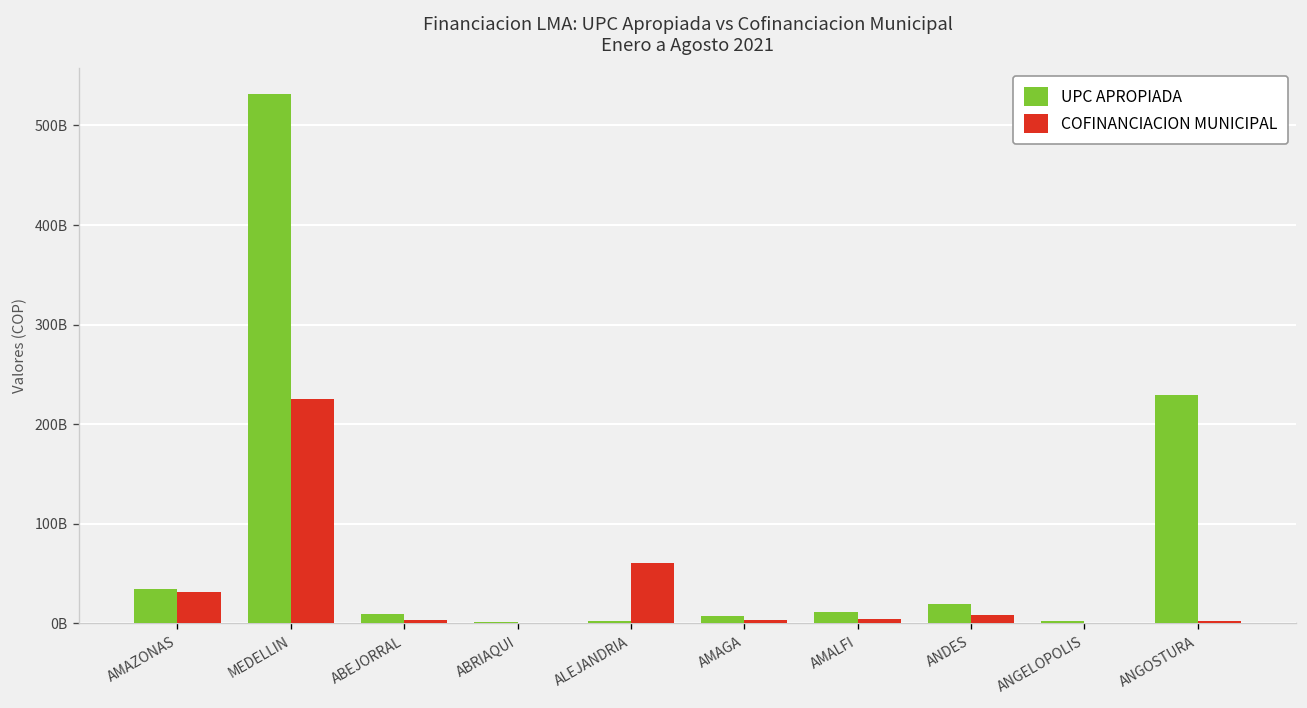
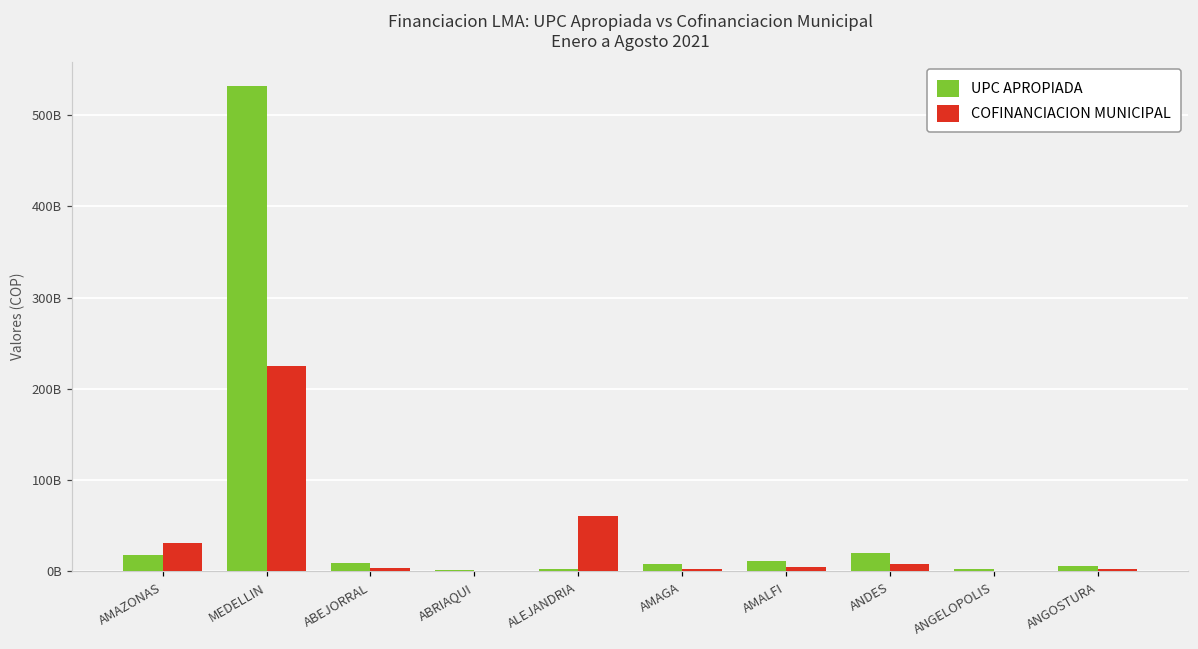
UPC APROPIADA, AMAZONAS: 30000000000 -> 20000000000
UPC APROPIADA, ANGOSTURA: 230000000000 -> 10000000000
